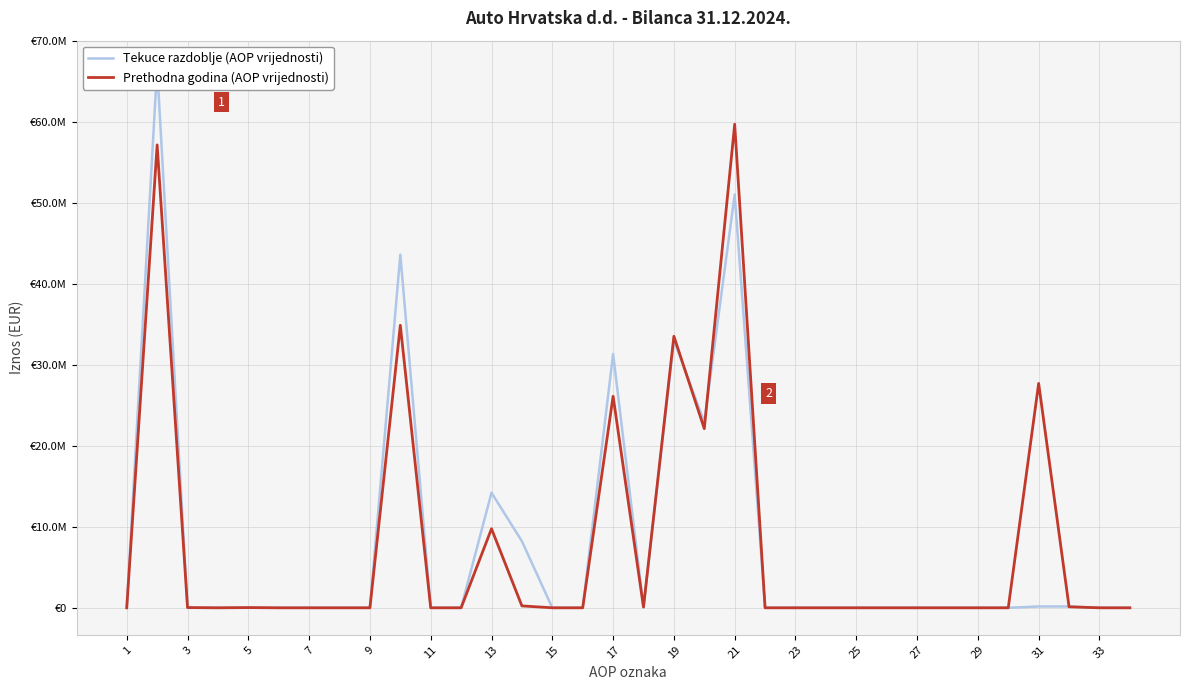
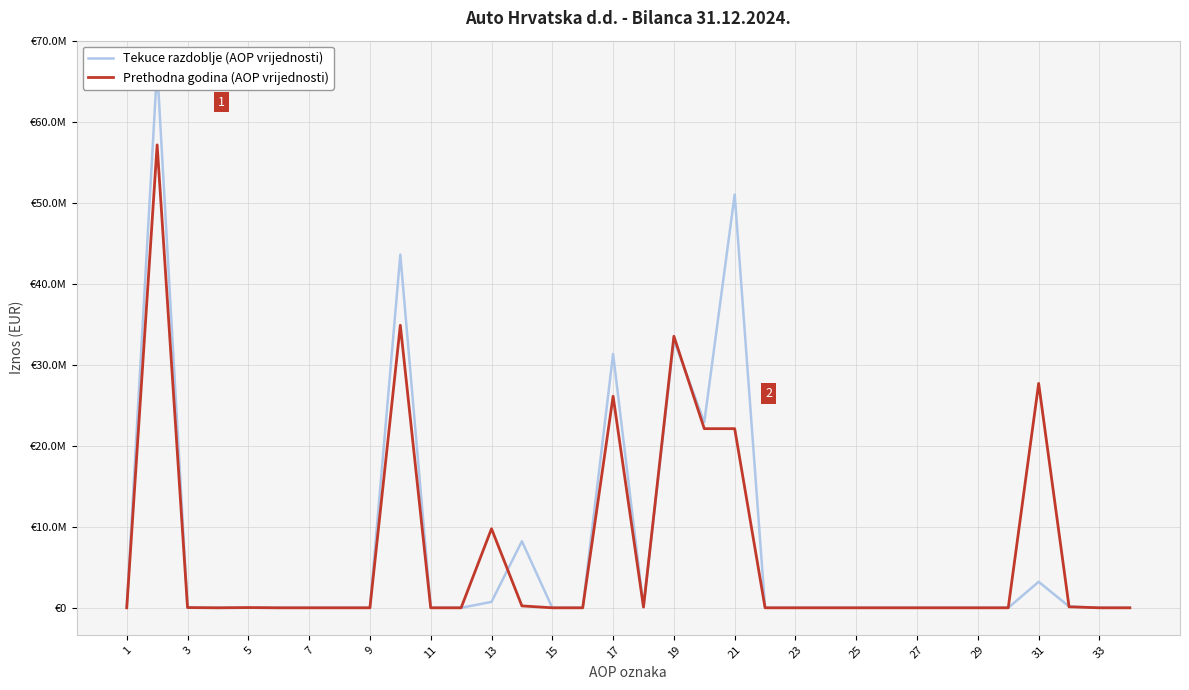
Tekuce razdoblje (AOP vrijednosti), 13: €14000000 -> €1000000
Prethodna godina (AOP vrijednosti), 21: €60000000 -> €22000000
Tekuce razdoblje (AOP vrijednosti), 31: €0 -> €3000000
